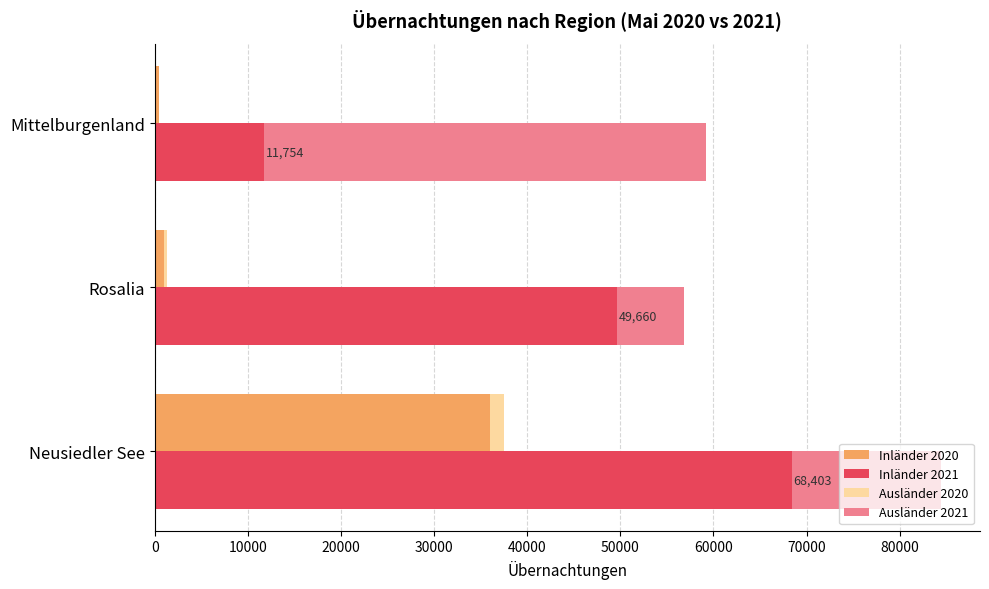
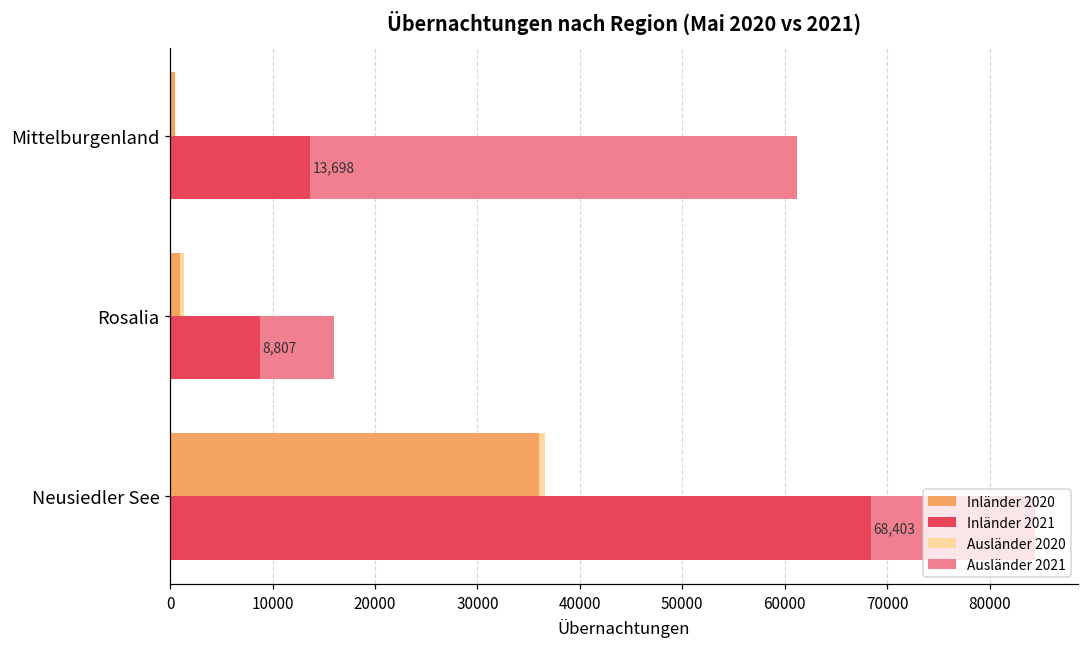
Inländer 2021, Mittelburgenland: 11,754 -> 13,698
Inländer 2021, Rosalia: 49,660 -> 8,807
Ausländer 2020, Neusiedler See: 1400 -> 500
